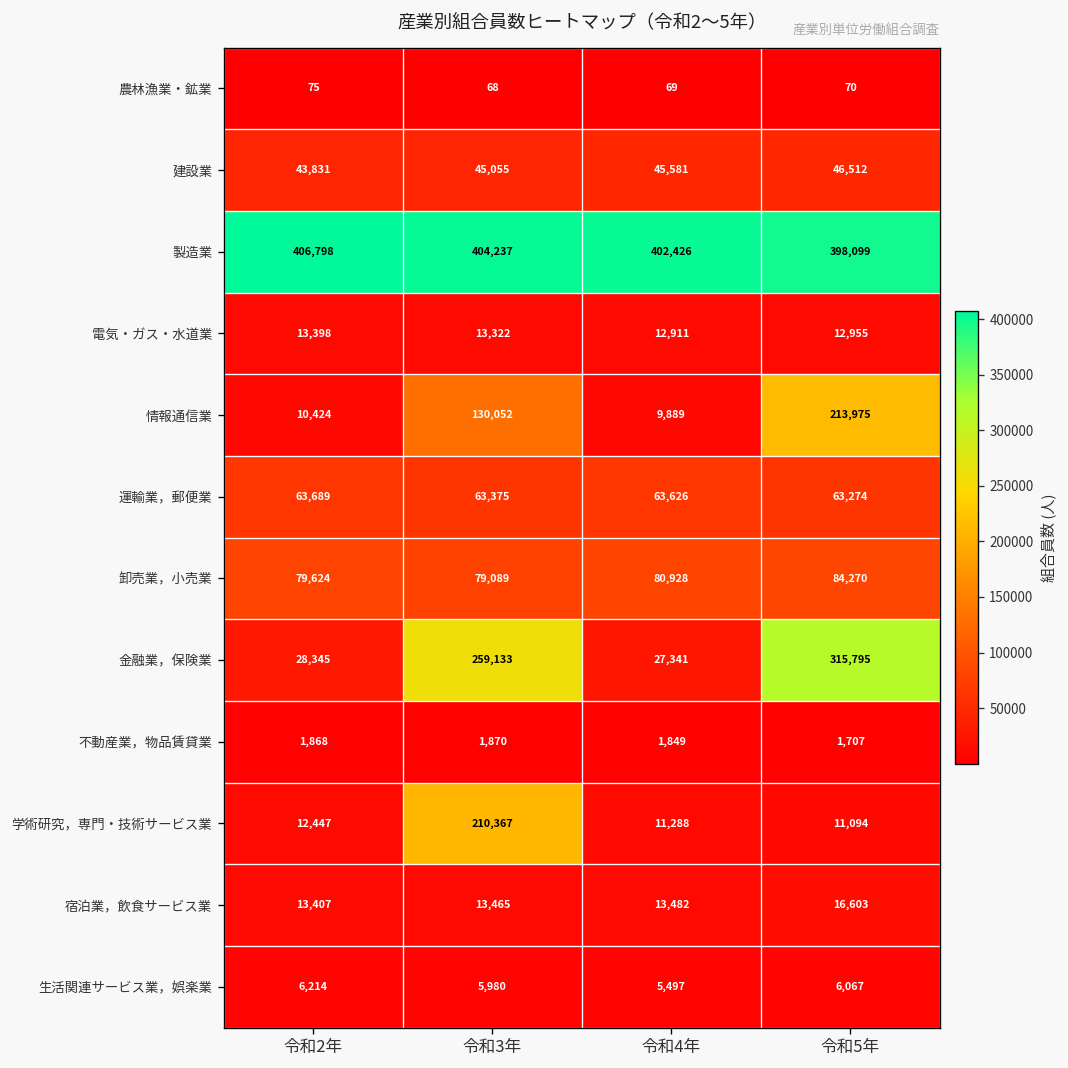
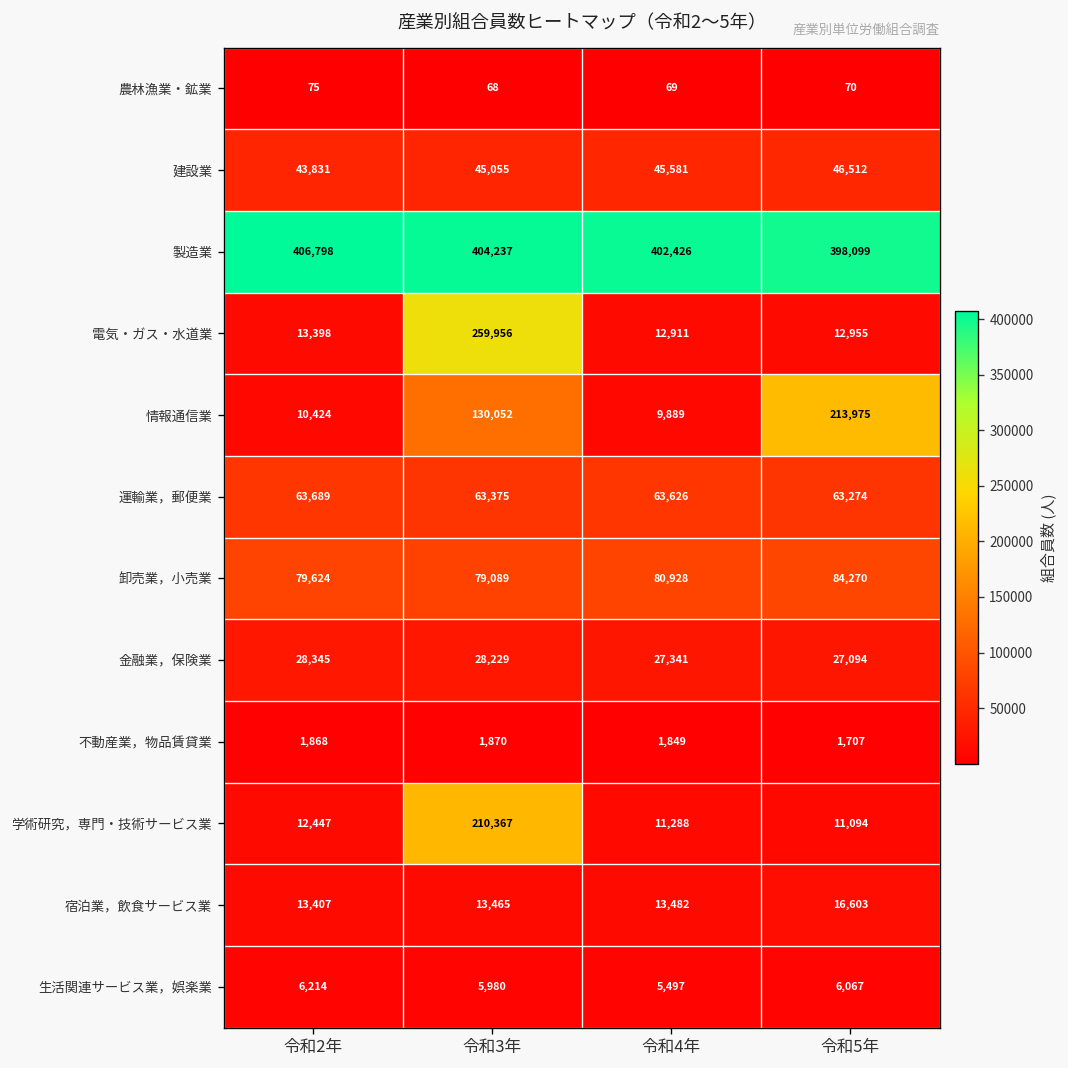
電気・ガス・水道業, 令和3年: 13,322 -> 259,956
金融業，保険業, 令和3年: 259,133 -> 28,229
金融業，保険業, 令和5年: 315,795 -> 27,094
